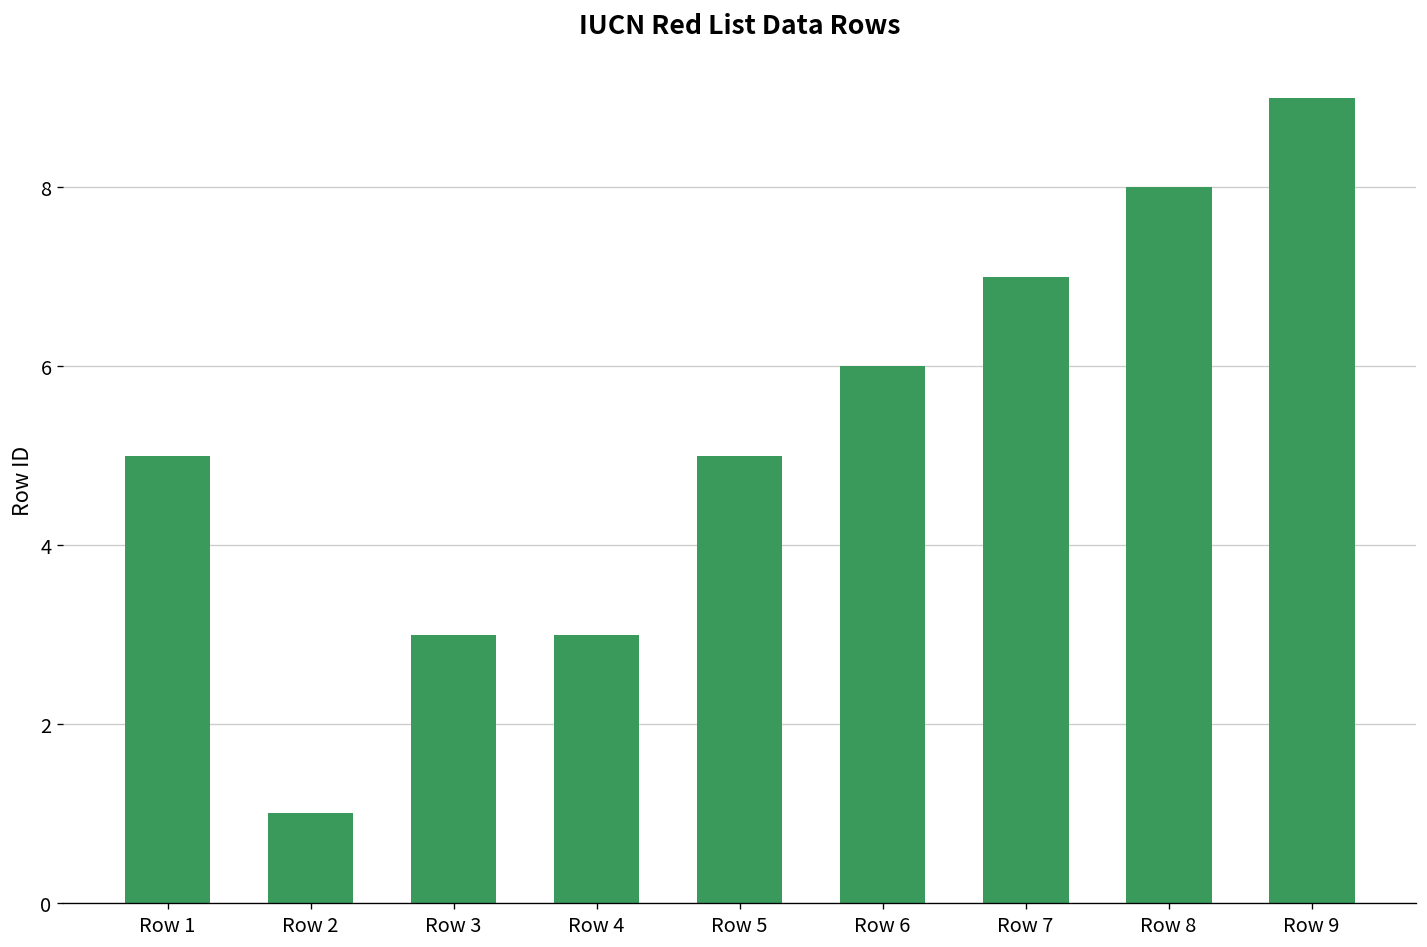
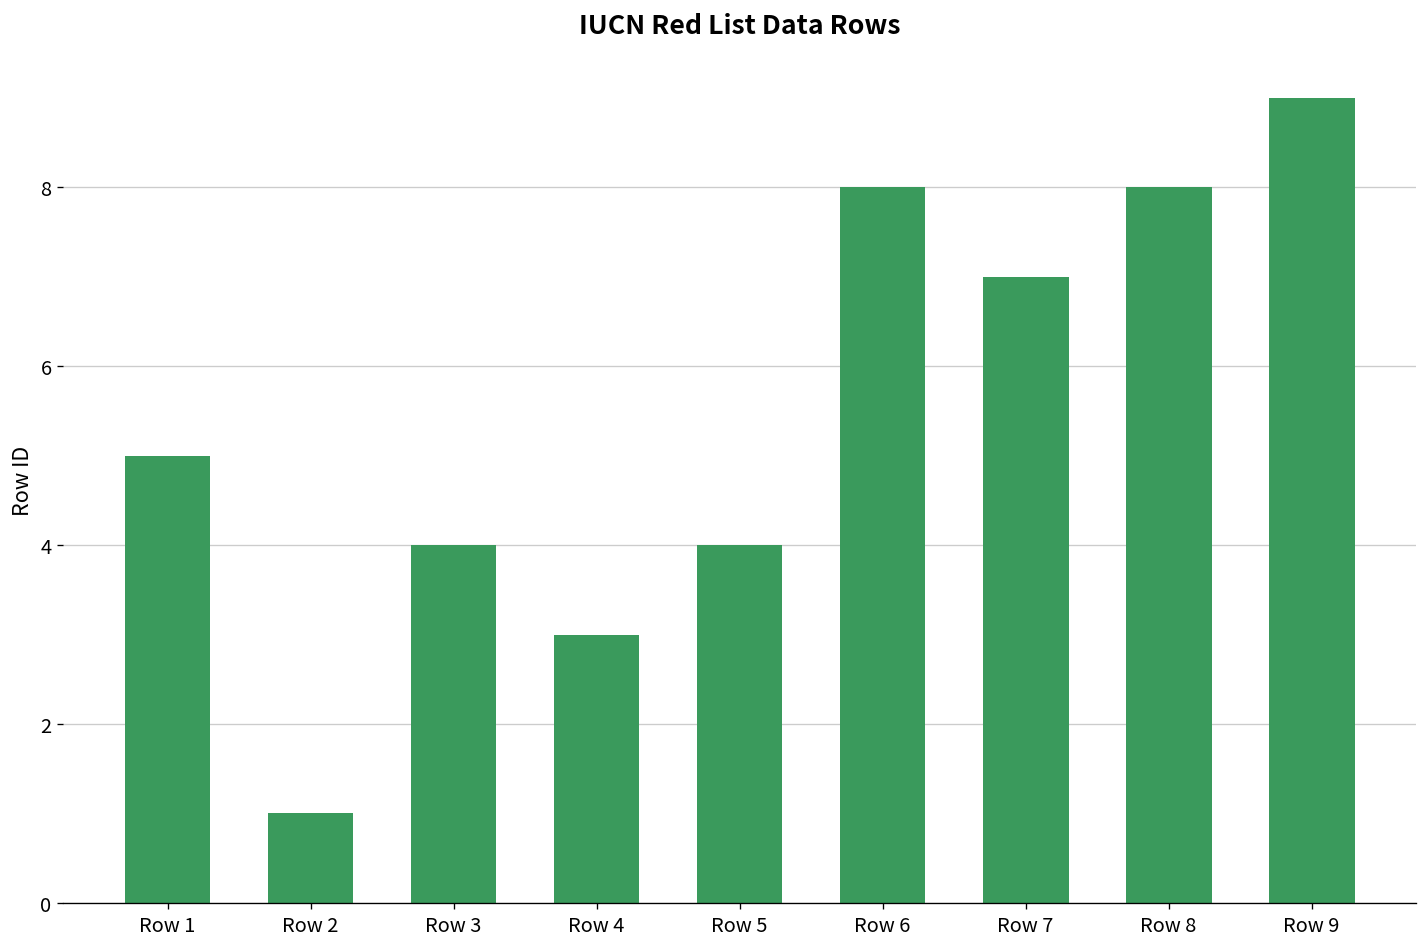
Row 3: 3 -> 4
Row 5: 5 -> 4
Row 6: 6 -> 8
